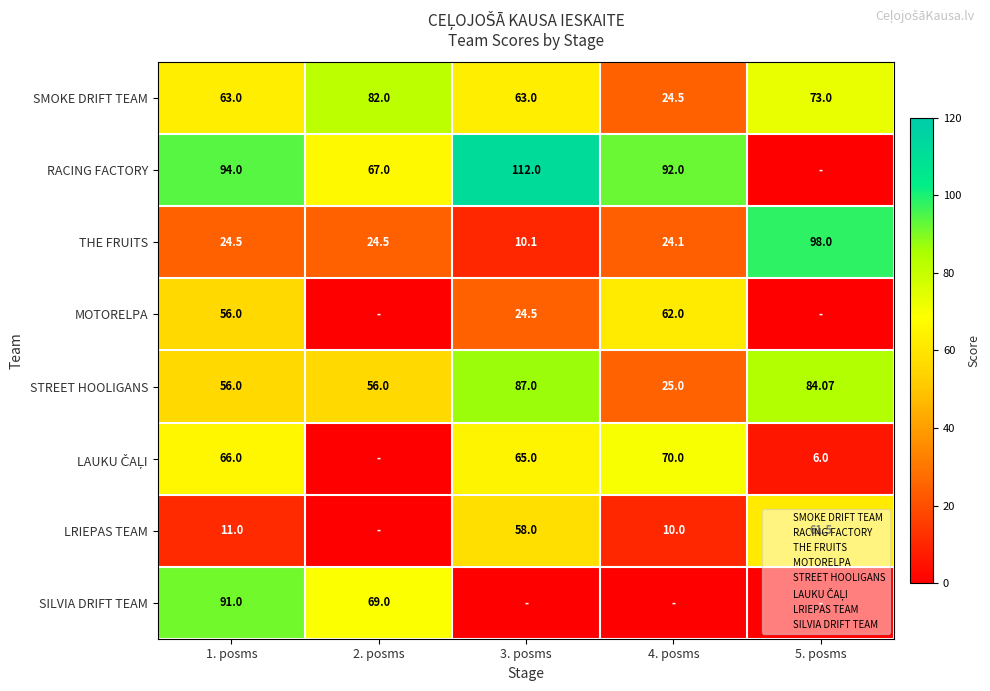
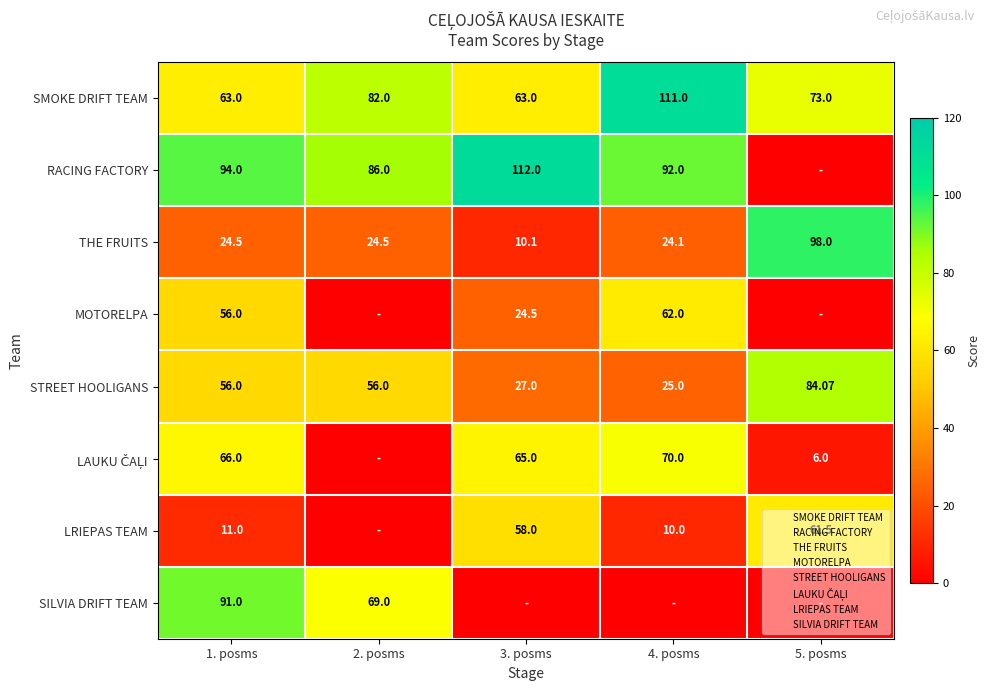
SMOKE DRIFT TEAM, 4. posms: 24.5 -> 111.0
RACING FACTORY, 2. posms: 67.0 -> 86.0
STREET HOOLIGANS, 3. posms: 87.0 -> 27.0
